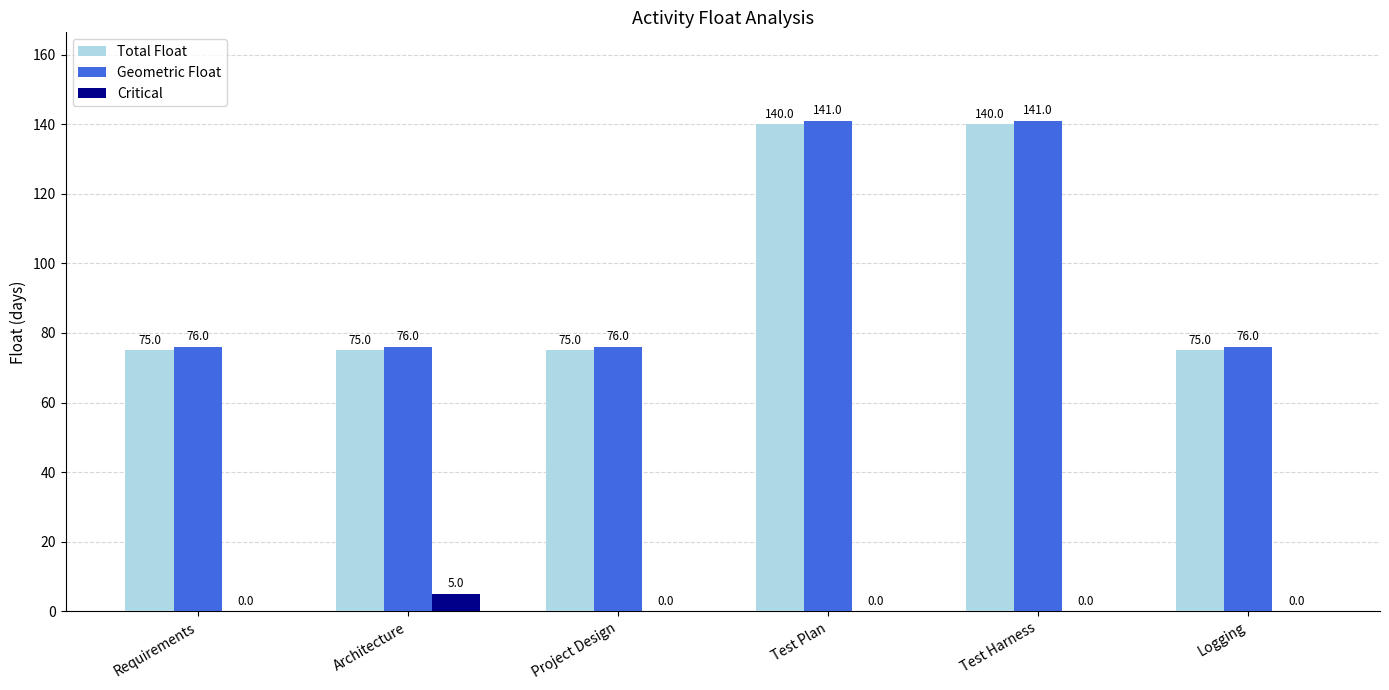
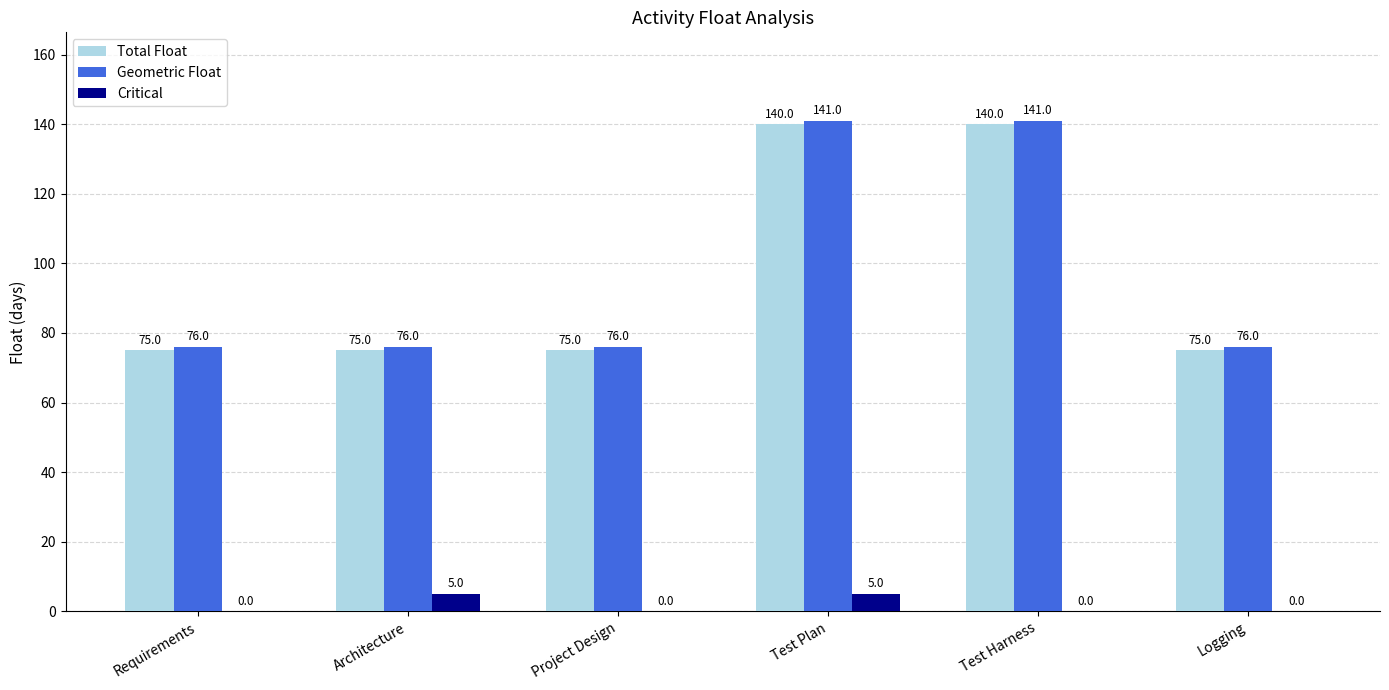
Critical, Test Plan: 0.0 -> 5.0
